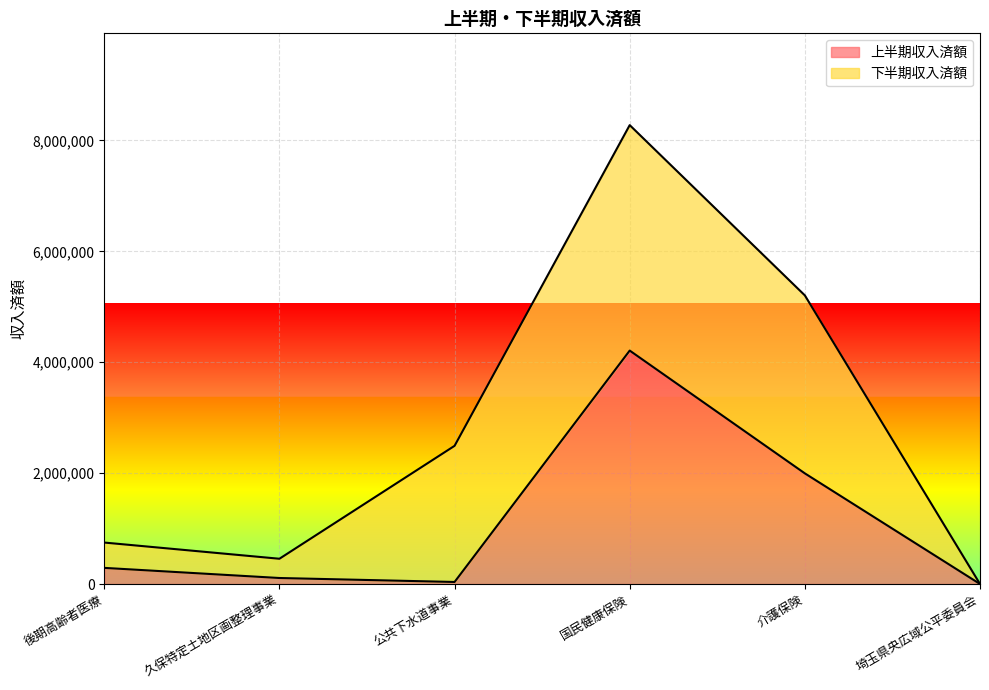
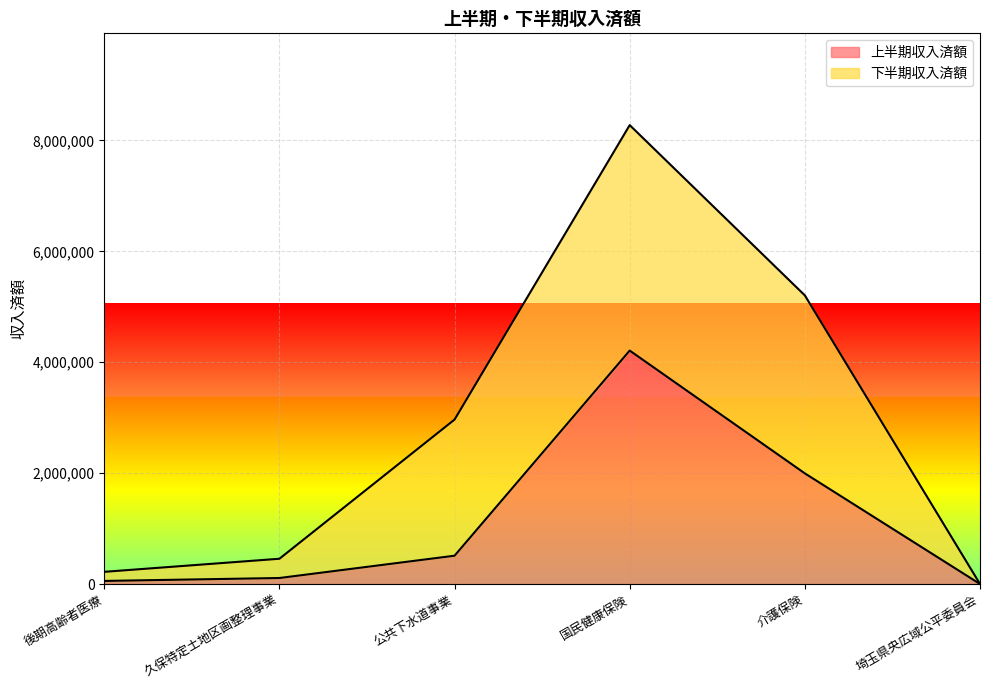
上半期収入済額, 後期高齢者医療: 300,000 -> 100,000
下半期収入済額, 後期高齢者医療: 500,000 -> 200,000
上半期収入済額, 公共下水道事業: 0 -> 500,000
